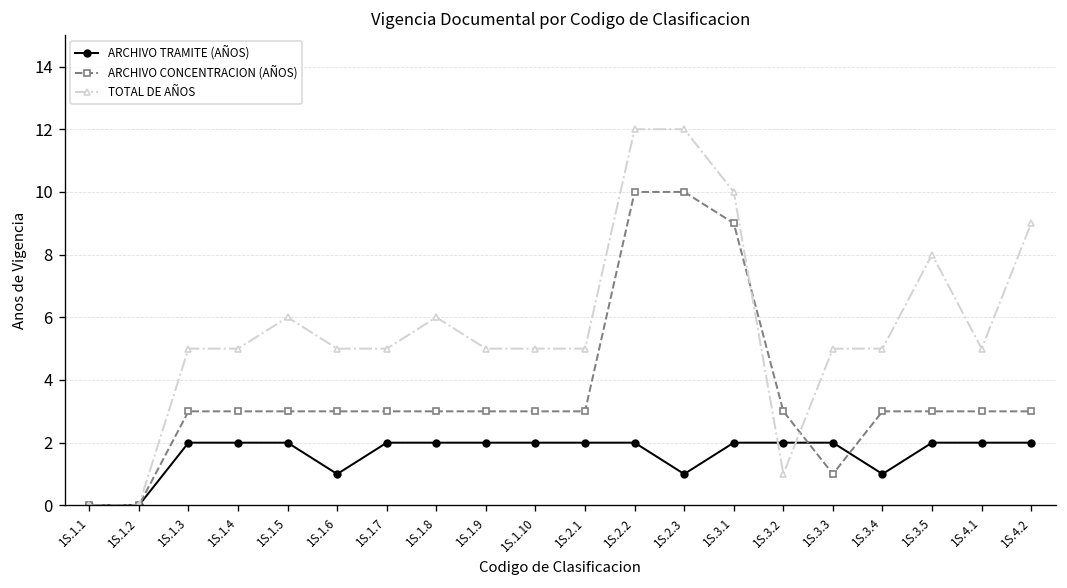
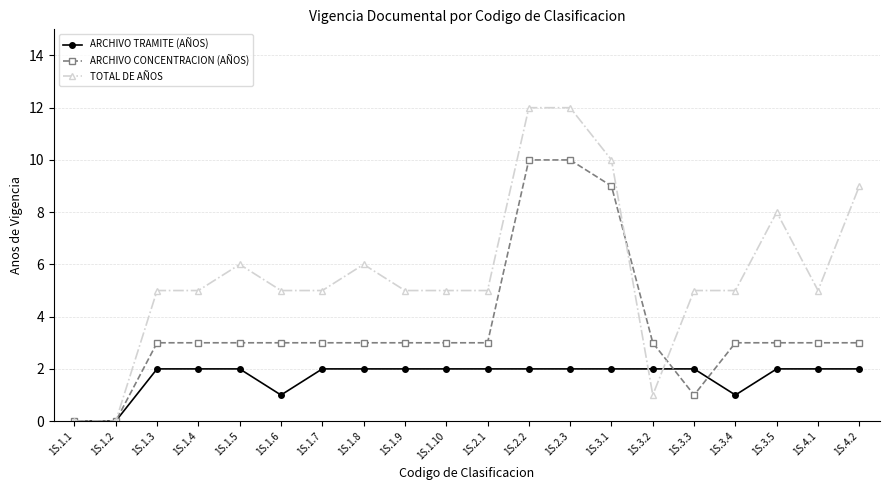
ARCHIVO TRAMITE (AÑOS), 1S.2.3: 1 -> 2
